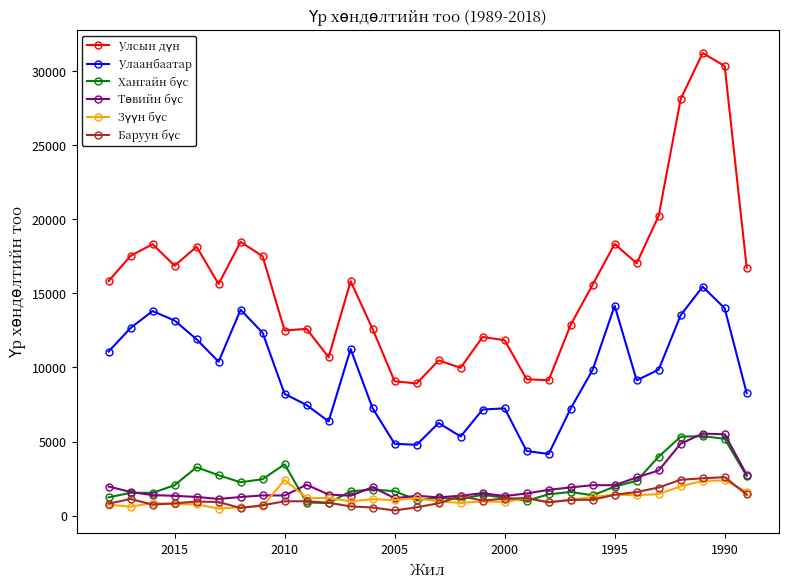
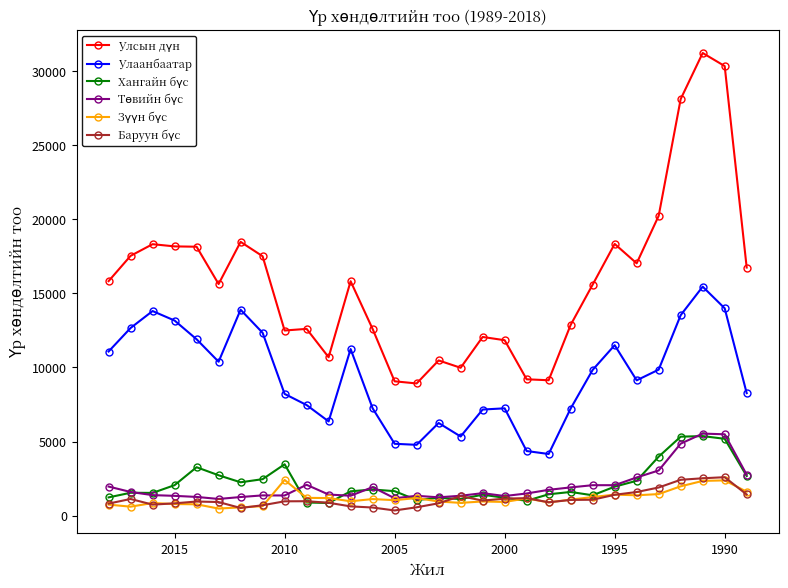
Улсын дүн, 2015: 16900 -> 18200
Улаанбаатар, 1995: 14200 -> 11500
